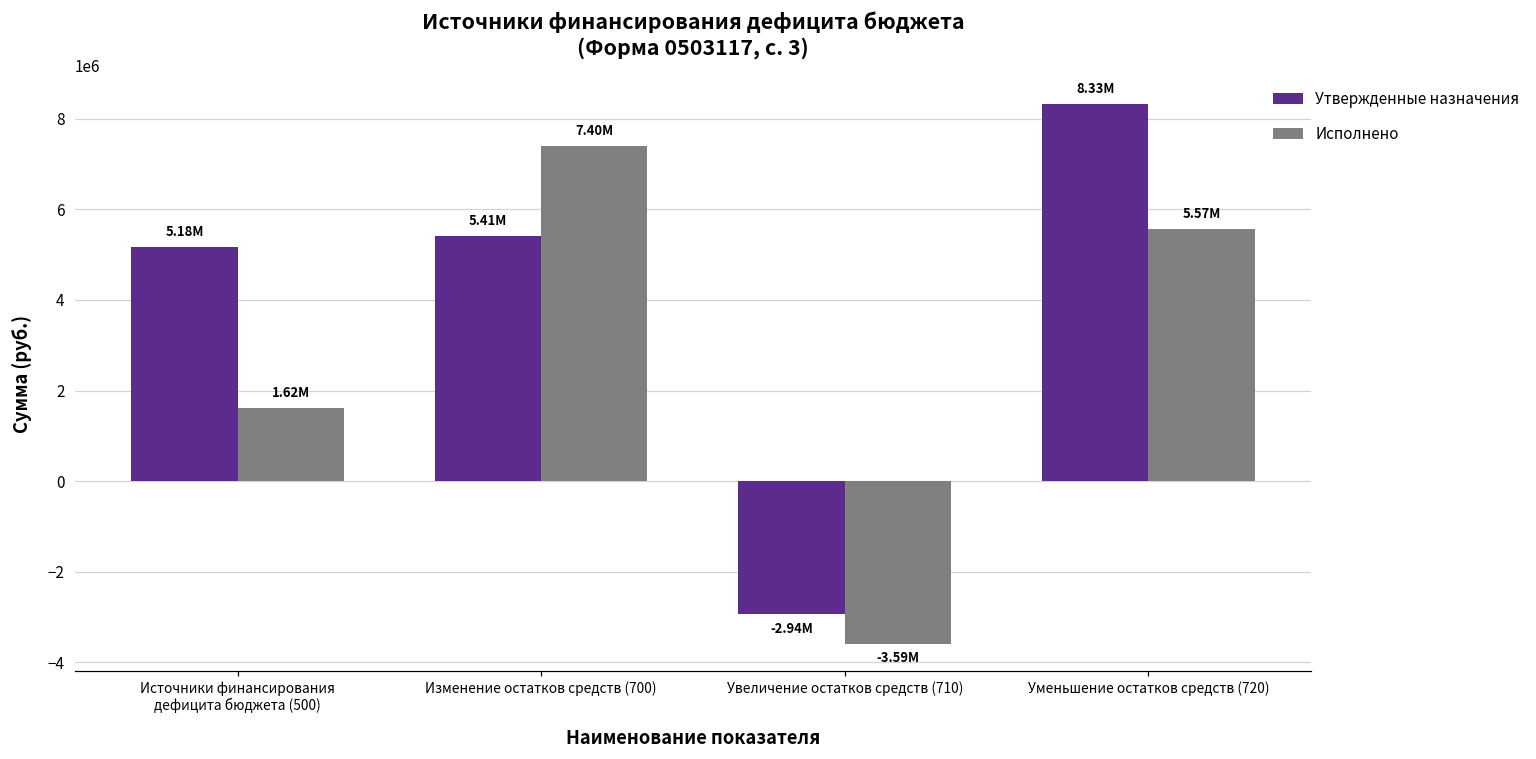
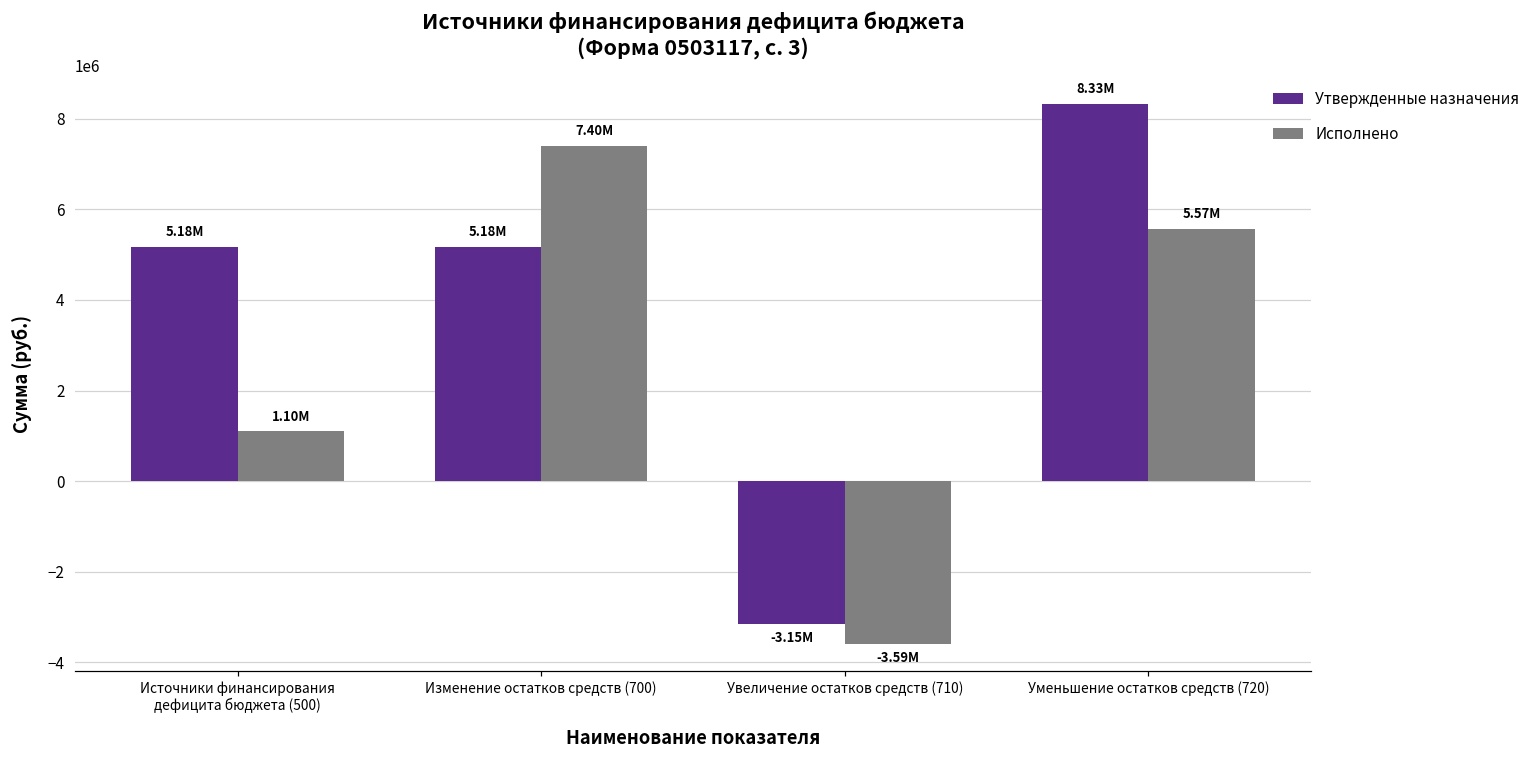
Исполнено, Источники финансирования дефицита бюджета (500): 1.62M -> 1.10M
Утвержденные назначения, Изменение остатков средств (700): 5.41M -> 5.18M
Утвержденные назначения, Увеличение остатков средств (710): -2.94M -> -3.15M
